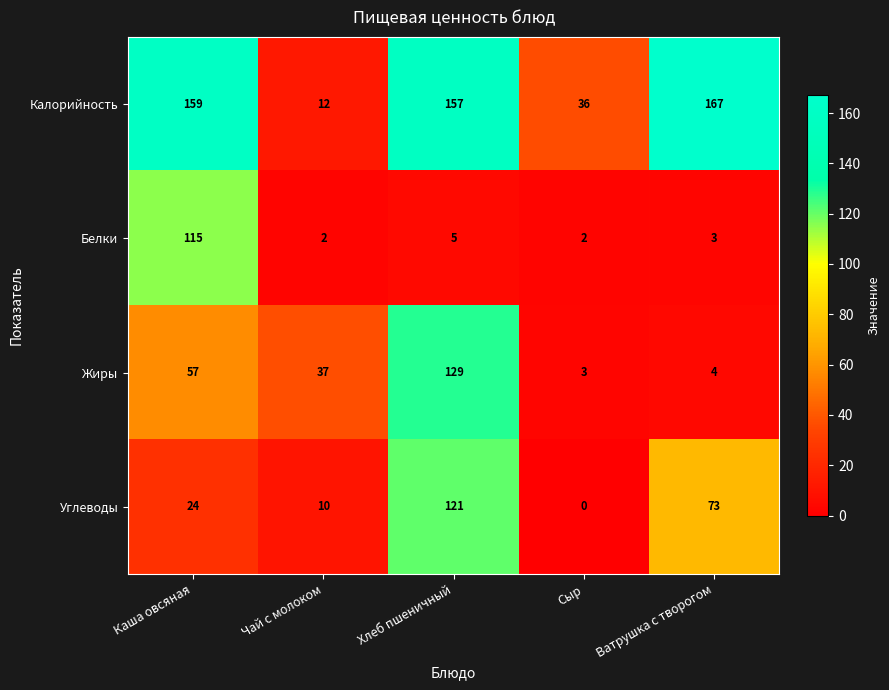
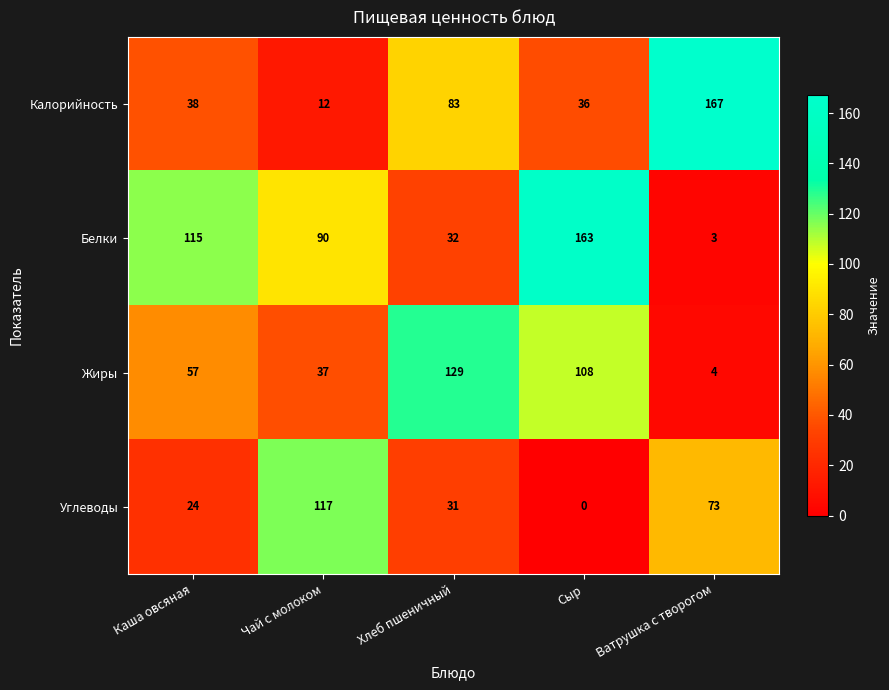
Калорийность, Каша овсяная: 159 -> 38
Калорийность, Хлеб пшеничный: 157 -> 83
Белки, Чай с молоком: 2 -> 90
Белки, Хлеб пшеничный: 5 -> 32
Белки, Сыр: 2 -> 163
Жиры, Сыр: 3 -> 108
Углеводы, Чай с молоком: 10 -> 117
Углеводы, Хлеб пшеничный: 121 -> 31
